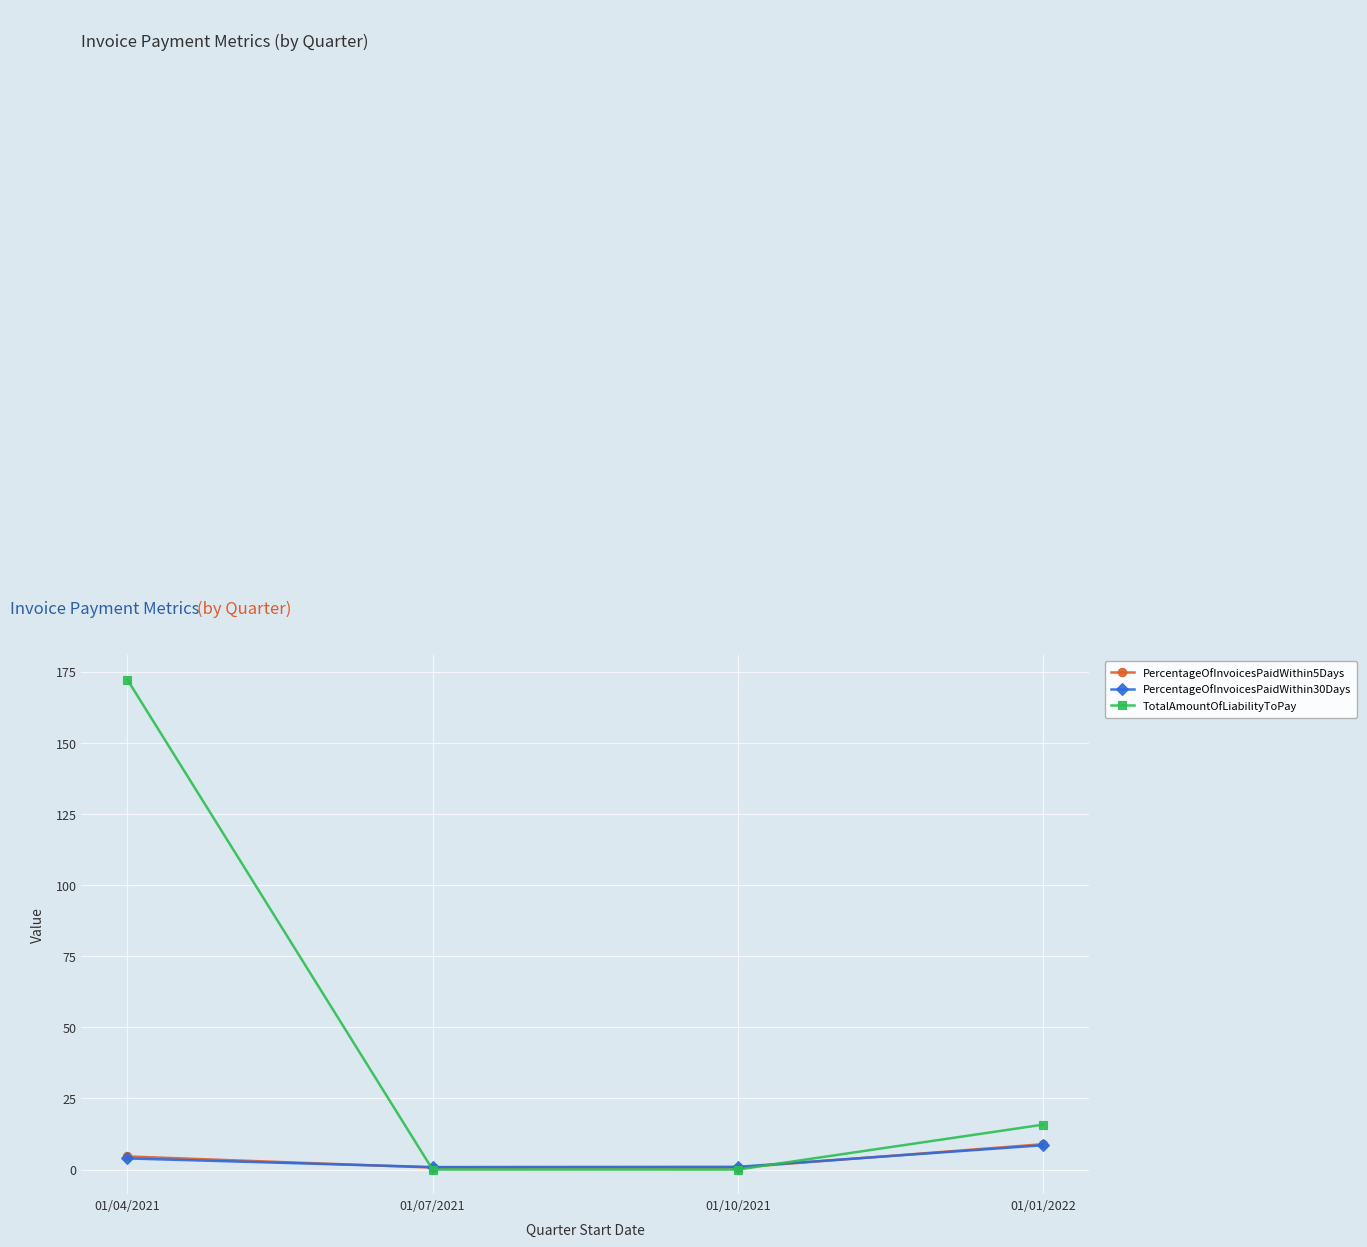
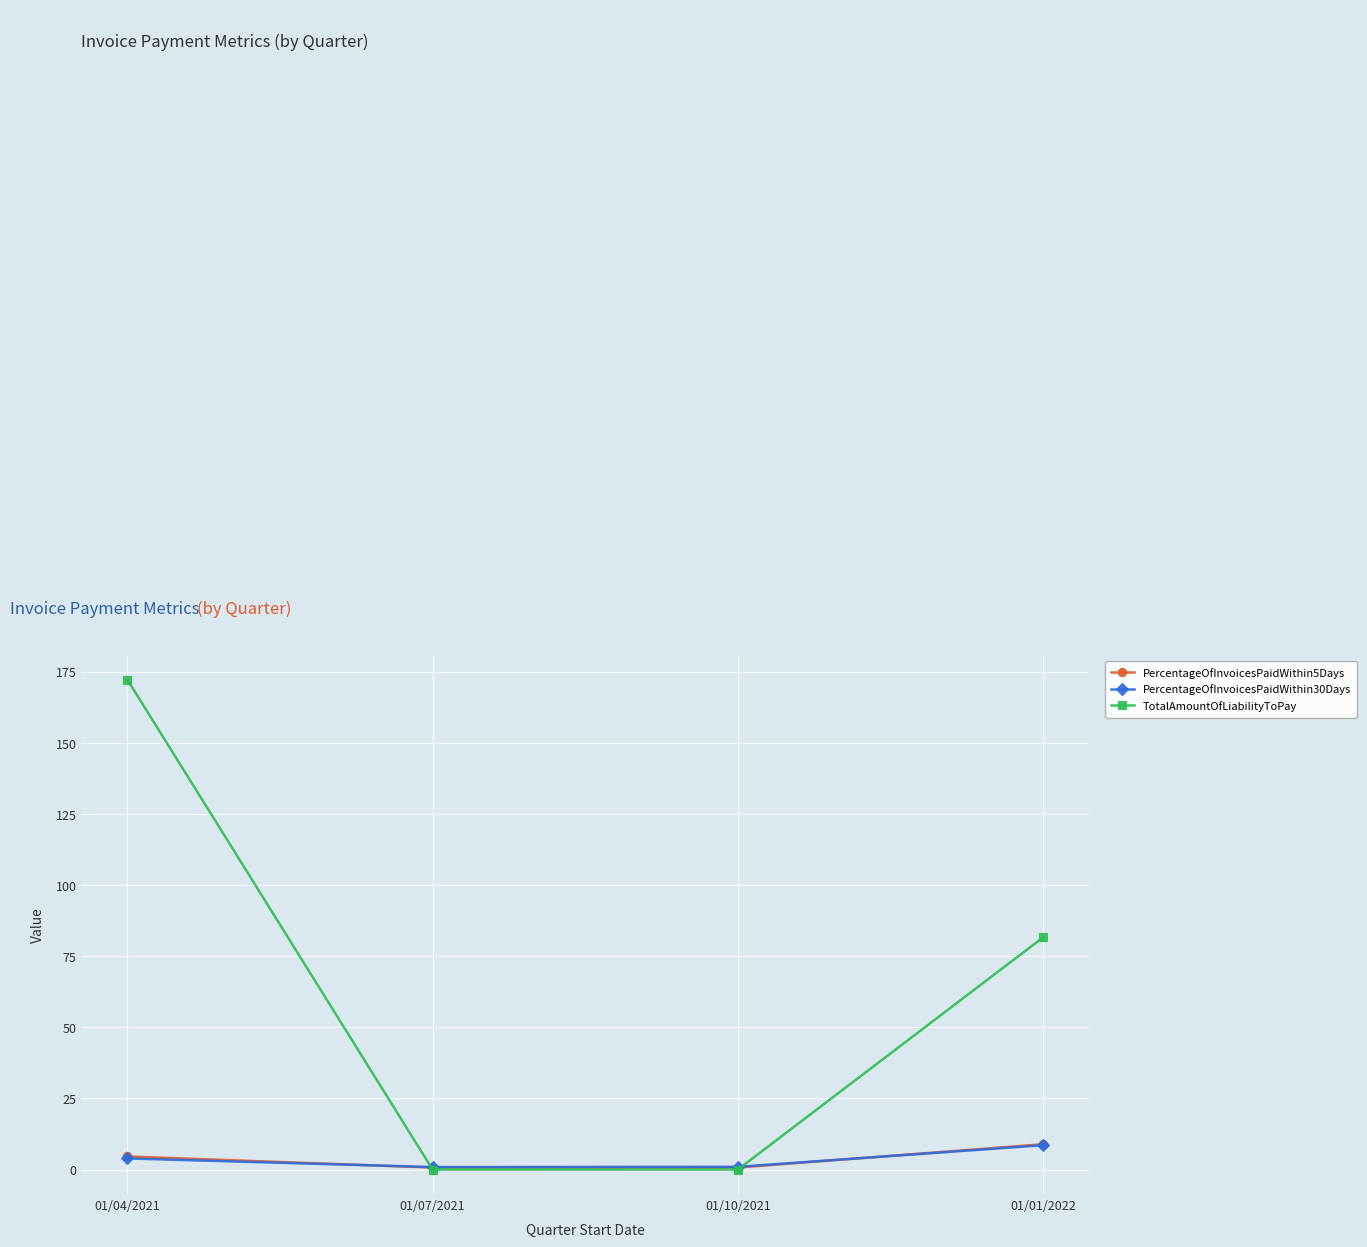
TotalAmountOfLiabilityToPay, 01/01/2022: 16 -> 82
